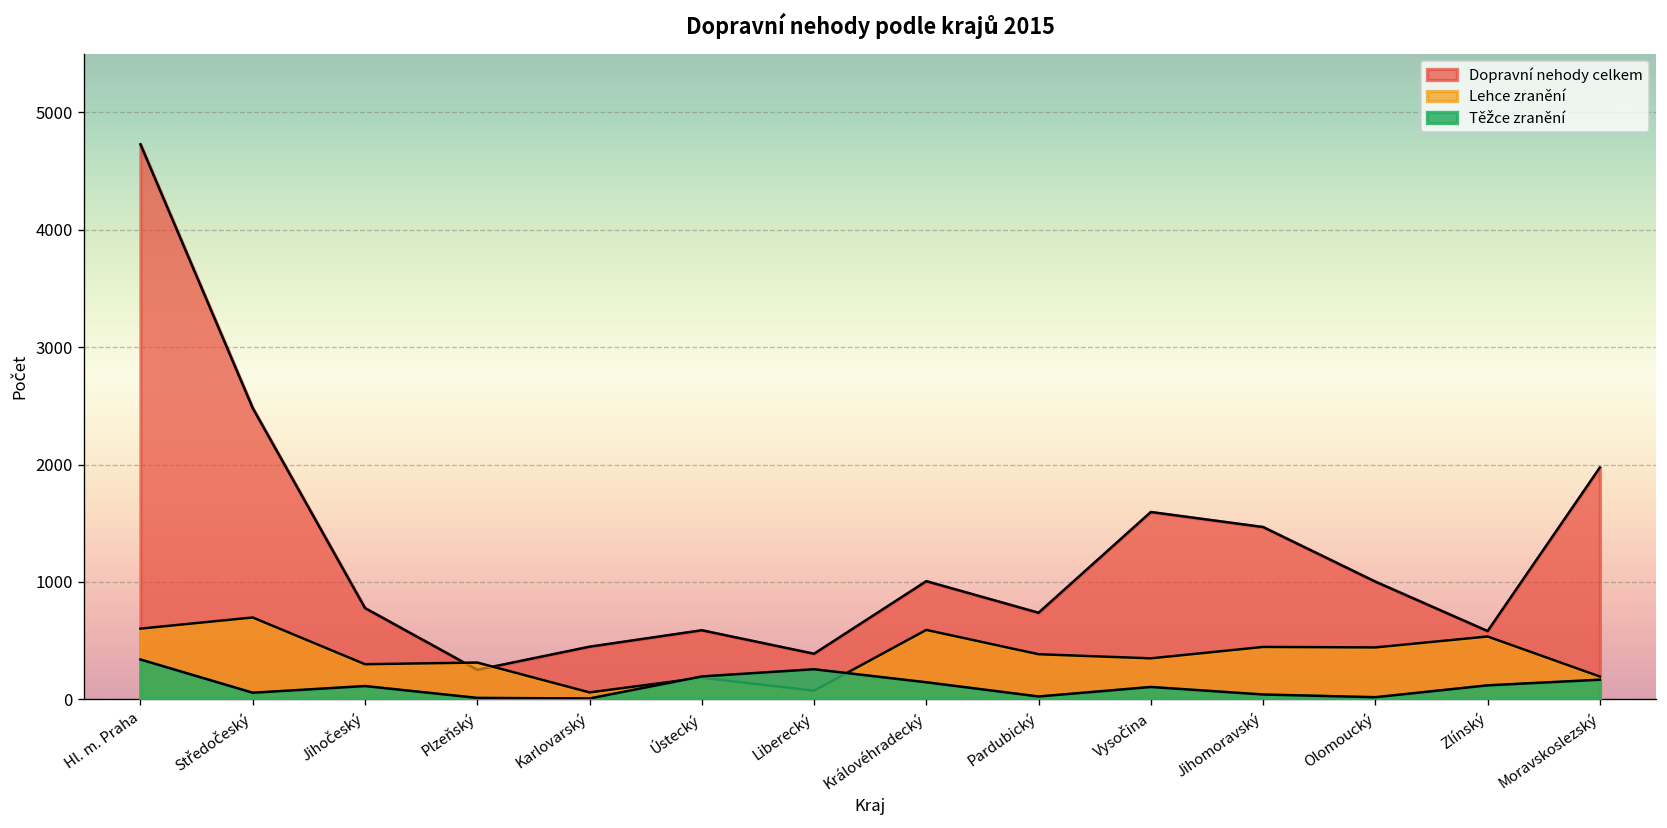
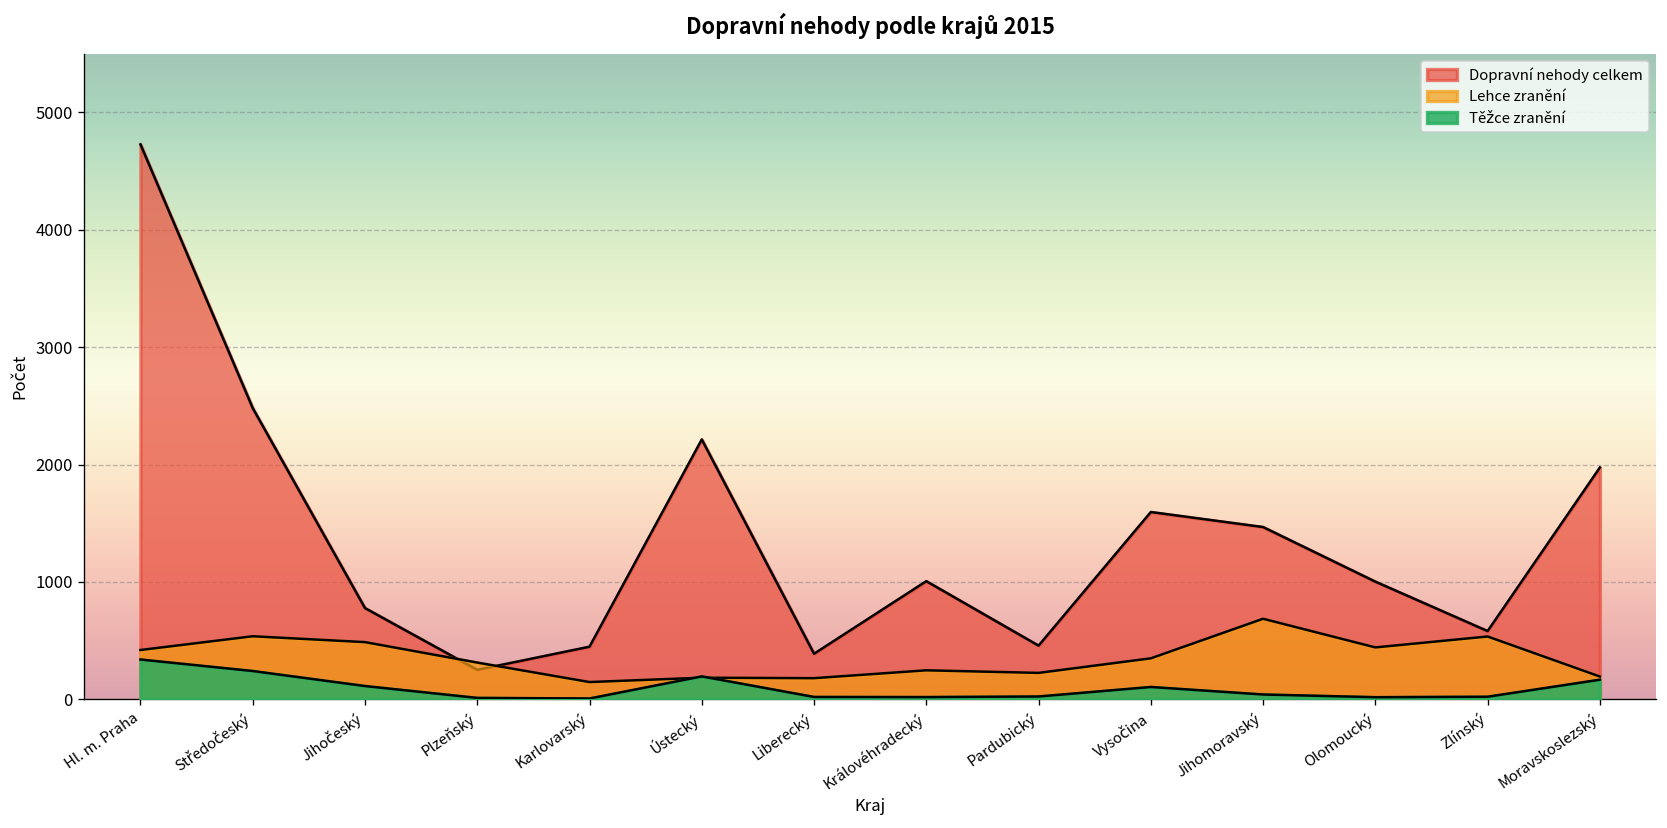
Lehce zranění, Hl. m. Praha: 600 -> 400
Lehce zranění, Středočeský: 700 -> 500
Těžce zranění, Středočeský: 100 -> 200
Lehce zranění, Jihočeský: 300 -> 500
Lehce zranění, Karlovarský: 60 -> 150
Dopravní nehody celkem, Ústecký: 600 -> 2200
Lehce zranění, Liberecký: 100 -> 200
Těžce zranění, Liberecký: 300 -> 0
Lehce zranění, Královéhradecký: 600 -> 200
Těžce zranění, Královéhradecký: 100 -> 0
Dopravní nehody celkem, Pardubický: 700 -> 500
Lehce zranění, Pardubický: 400 -> 200
Lehce zranění, Jihomoravský: 400 -> 700
Těžce zranění, Zlínský: 100 -> 0
